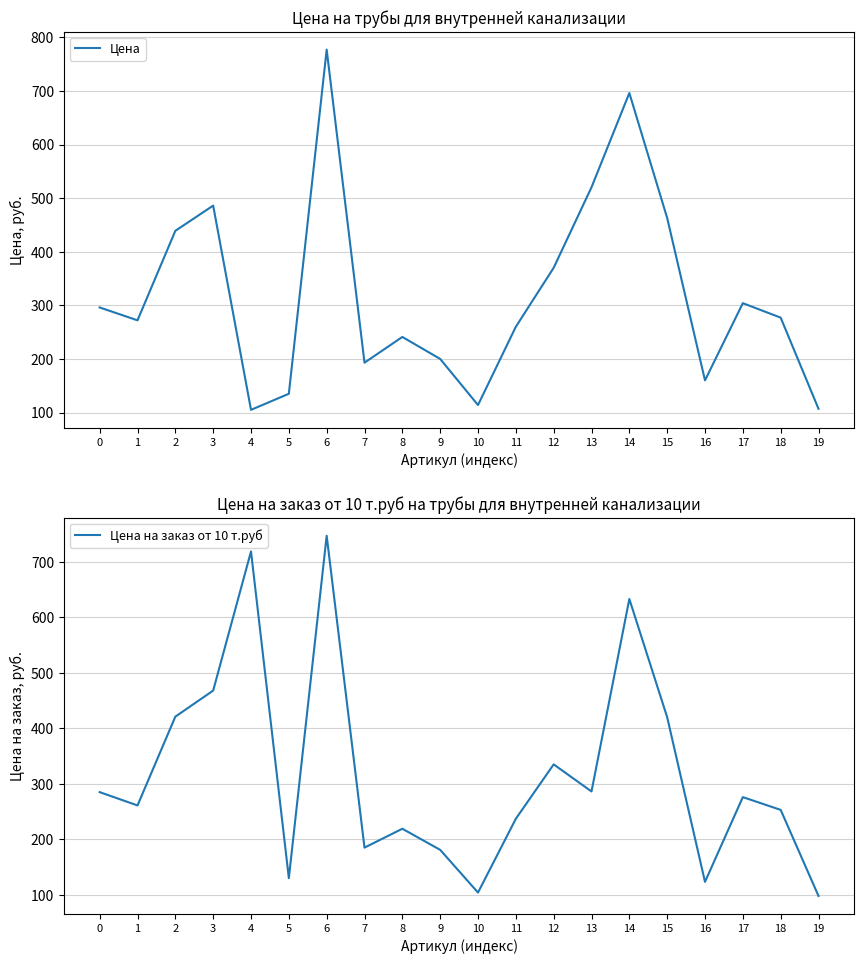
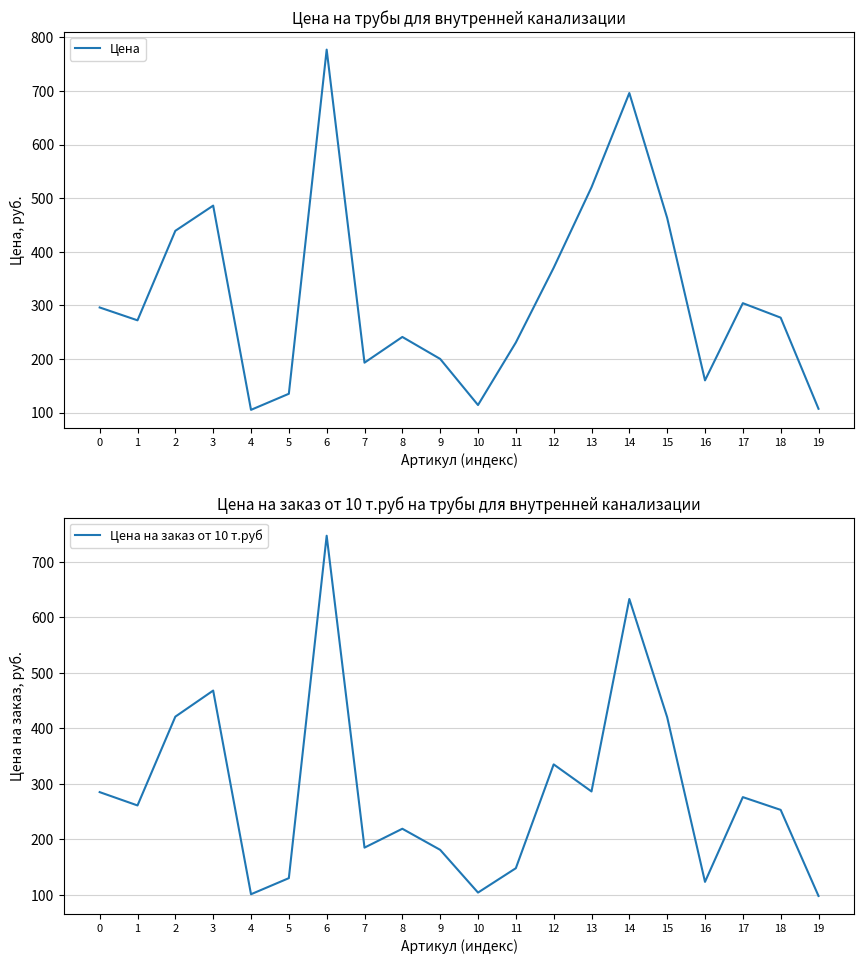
Цена на трубы для внутренней канализации, 11: 260 -> 230
Цена на заказ от 10 т.руб на трубы для внутренней канализации, 4: 720 -> 100
Цена на заказ от 10 т.руб на трубы для внутренней канализации, 11: 240 -> 150
